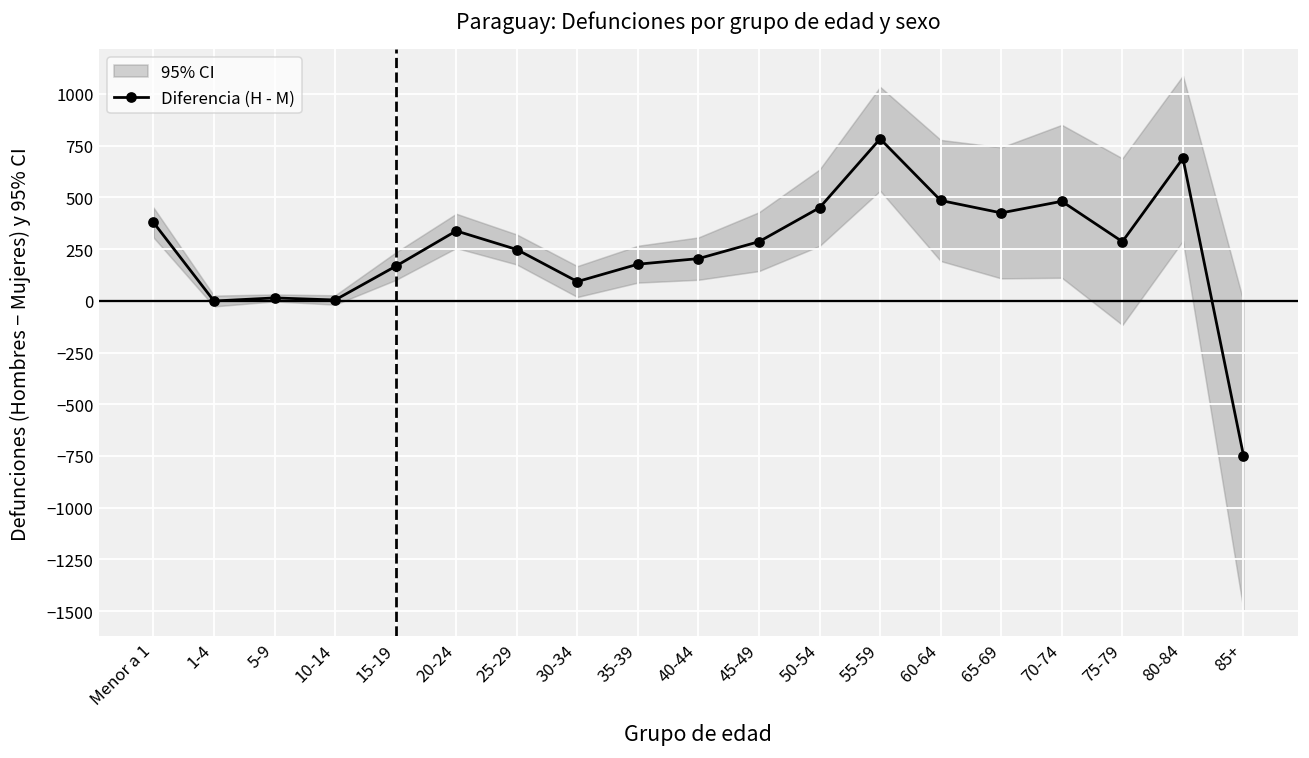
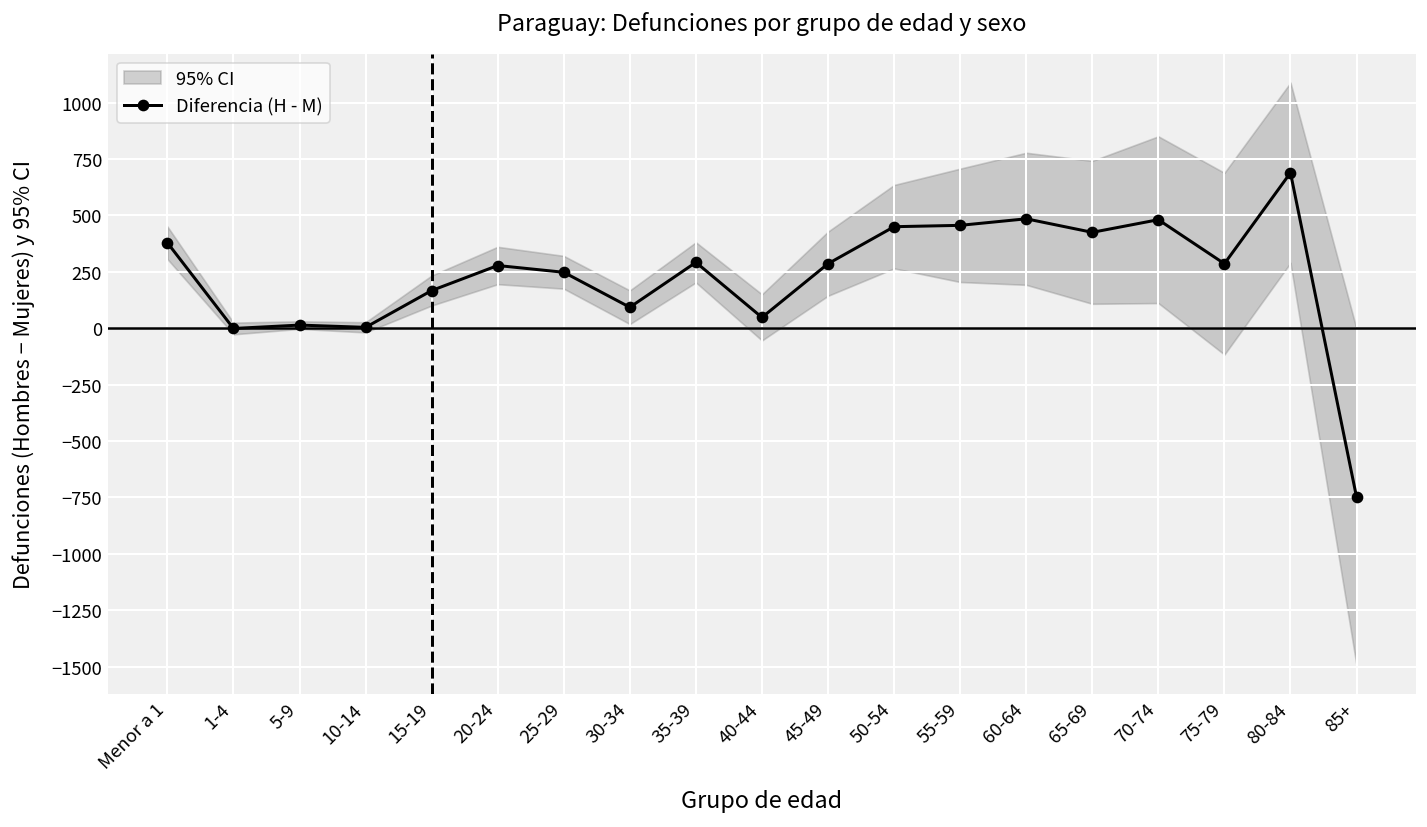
Diferencia (H - M), 20-24: 340 -> 280
Diferencia (H - M), 35-39: 180 -> 290
Diferencia (H - M), 40-44: 200 -> 50
Diferencia (H - M), 55-59: 780 -> 460
